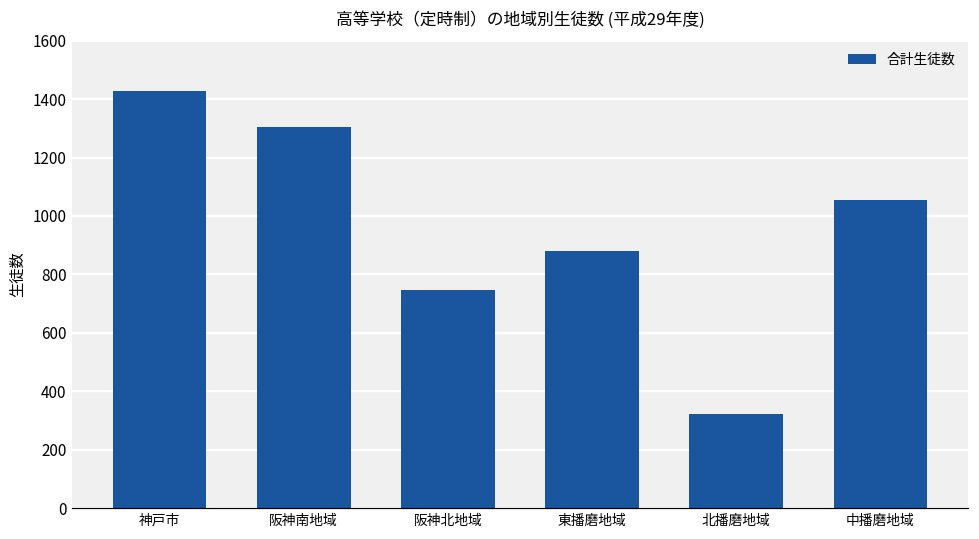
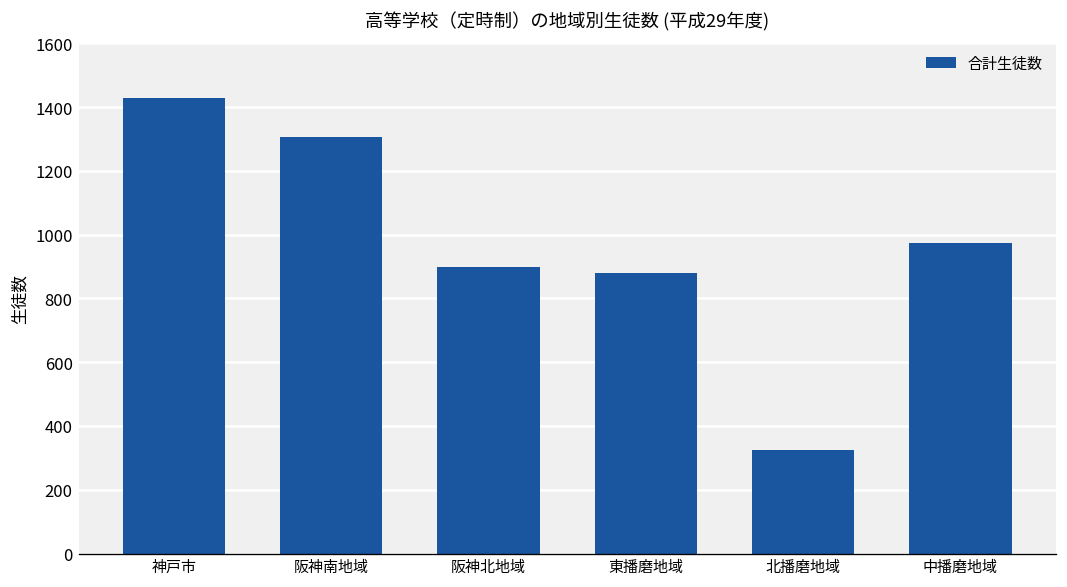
阪神北地域: 750 -> 900
中播磨地域: 1060 -> 970
